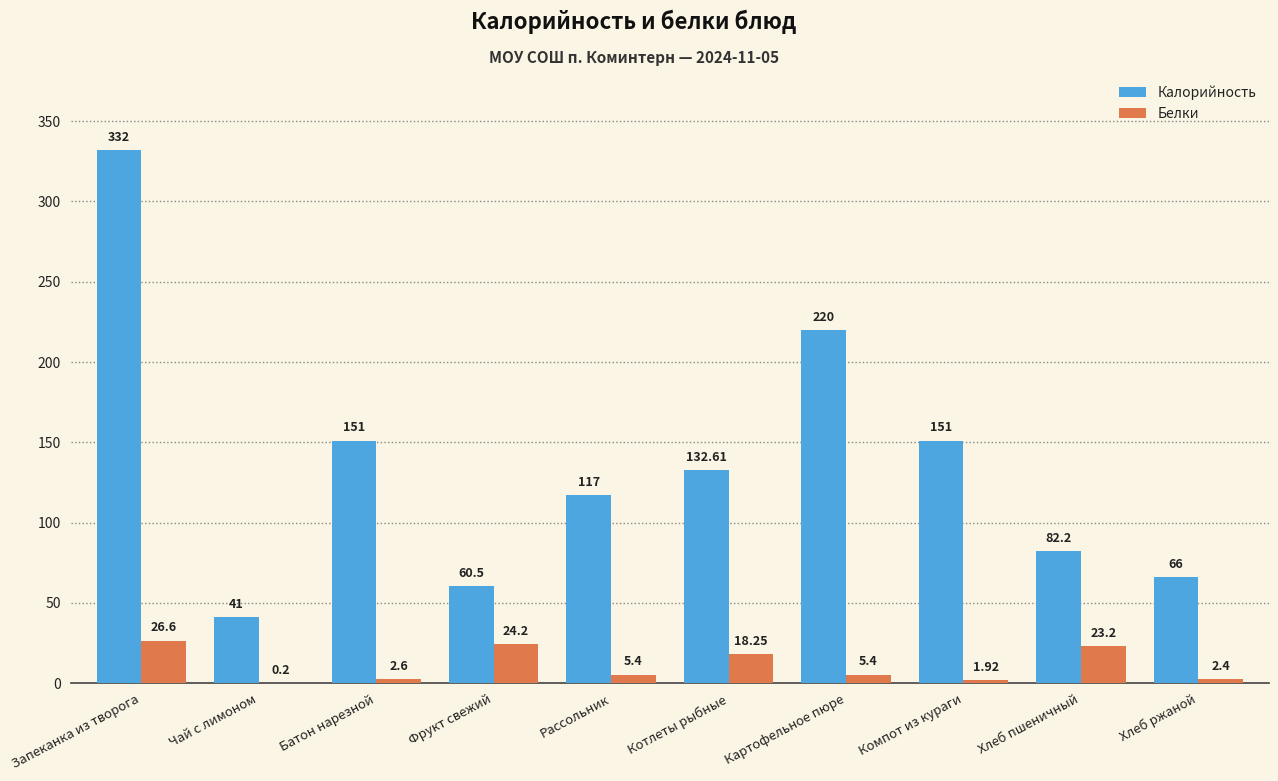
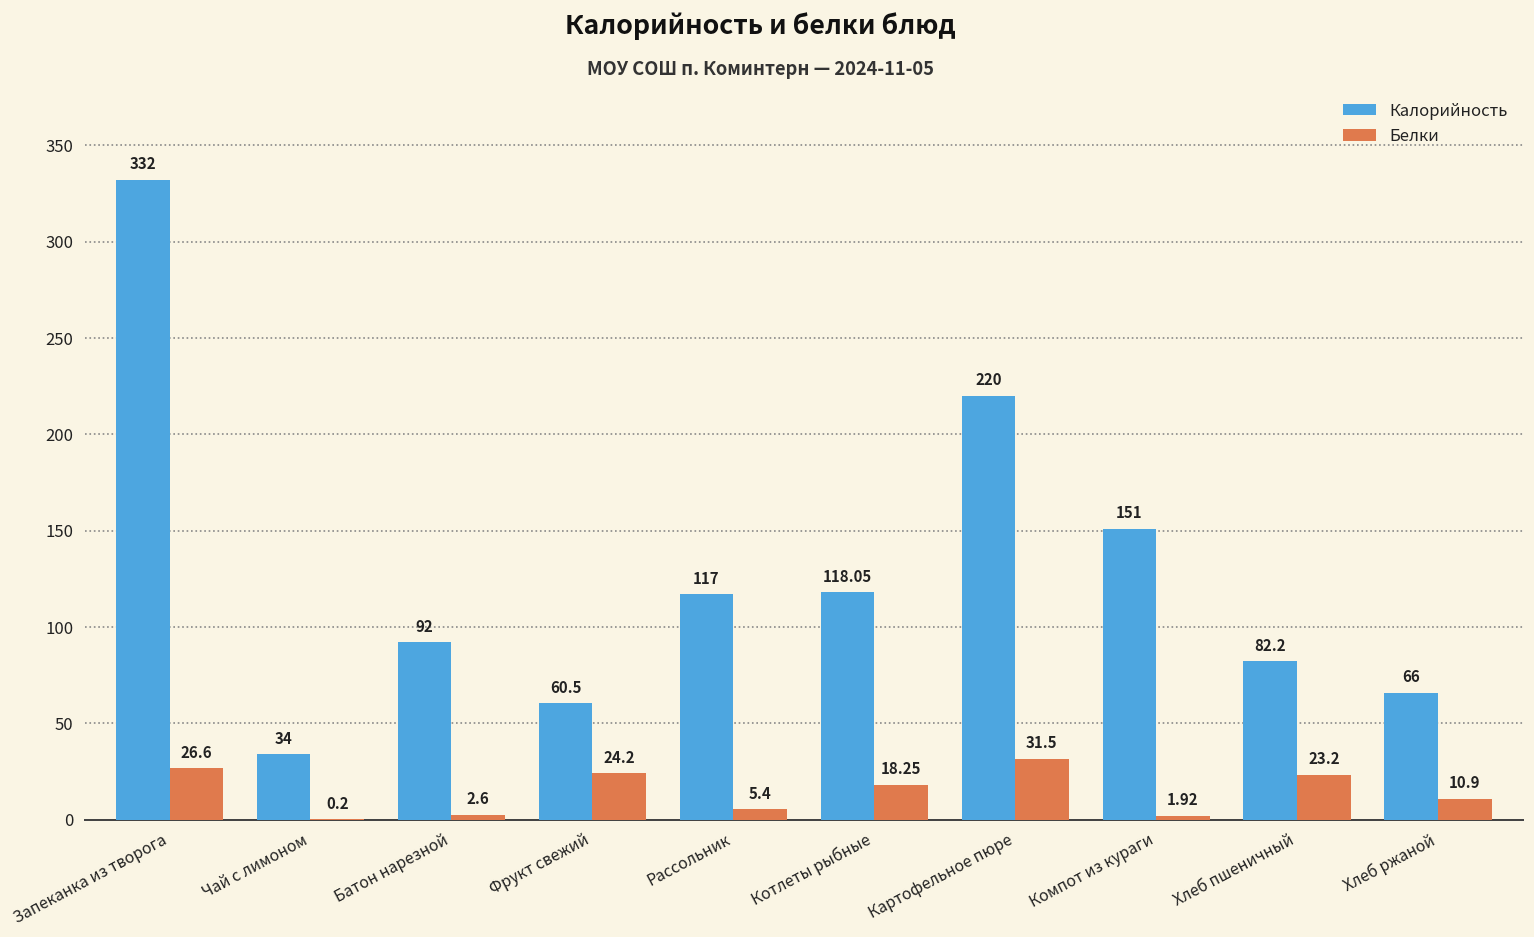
Калорийность, Чай с лимоном: 41 -> 34
Калорийность, Батон нарезной: 151 -> 92
Калорийность, Котлеты рыбные: 132.61 -> 118.05
Белки, Картофельное пюре: 5.4 -> 31.5
Белки, Хлеб ржаной: 2.4 -> 10.9
